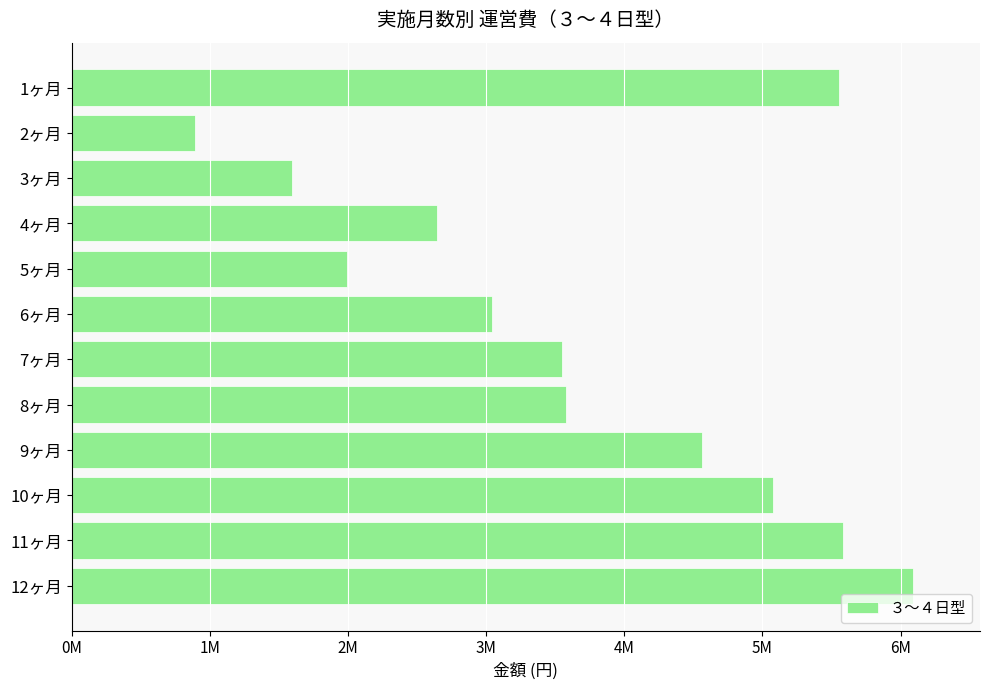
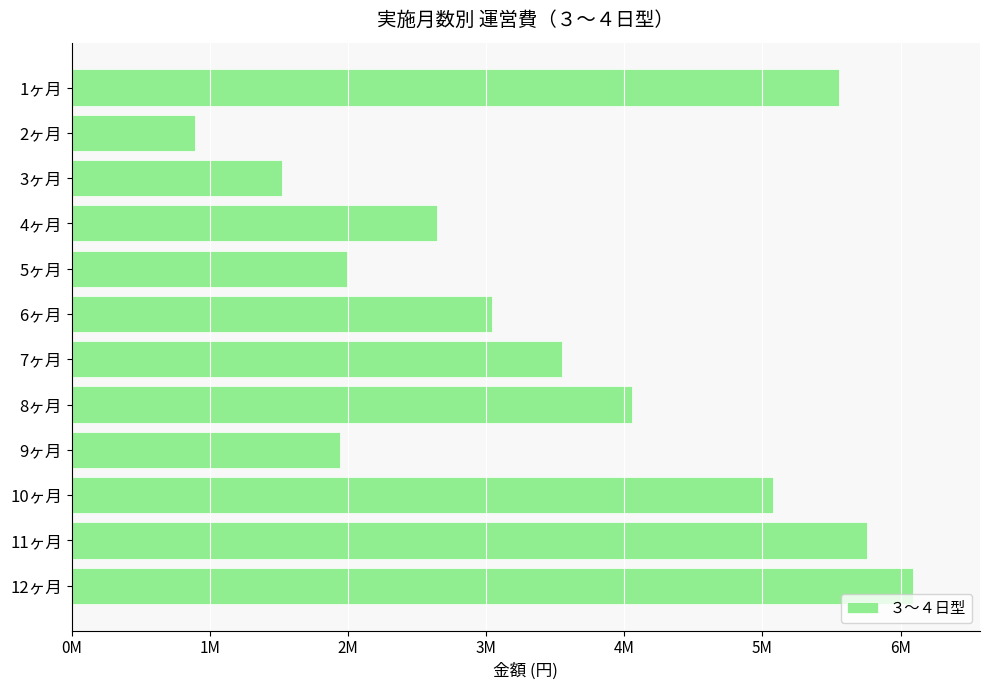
3ヶ月: 1590000 -> 1520000
8ヶ月: 3580000 -> 4060000
9ヶ月: 4570000 -> 1940000
11ヶ月: 5580000 -> 5760000
